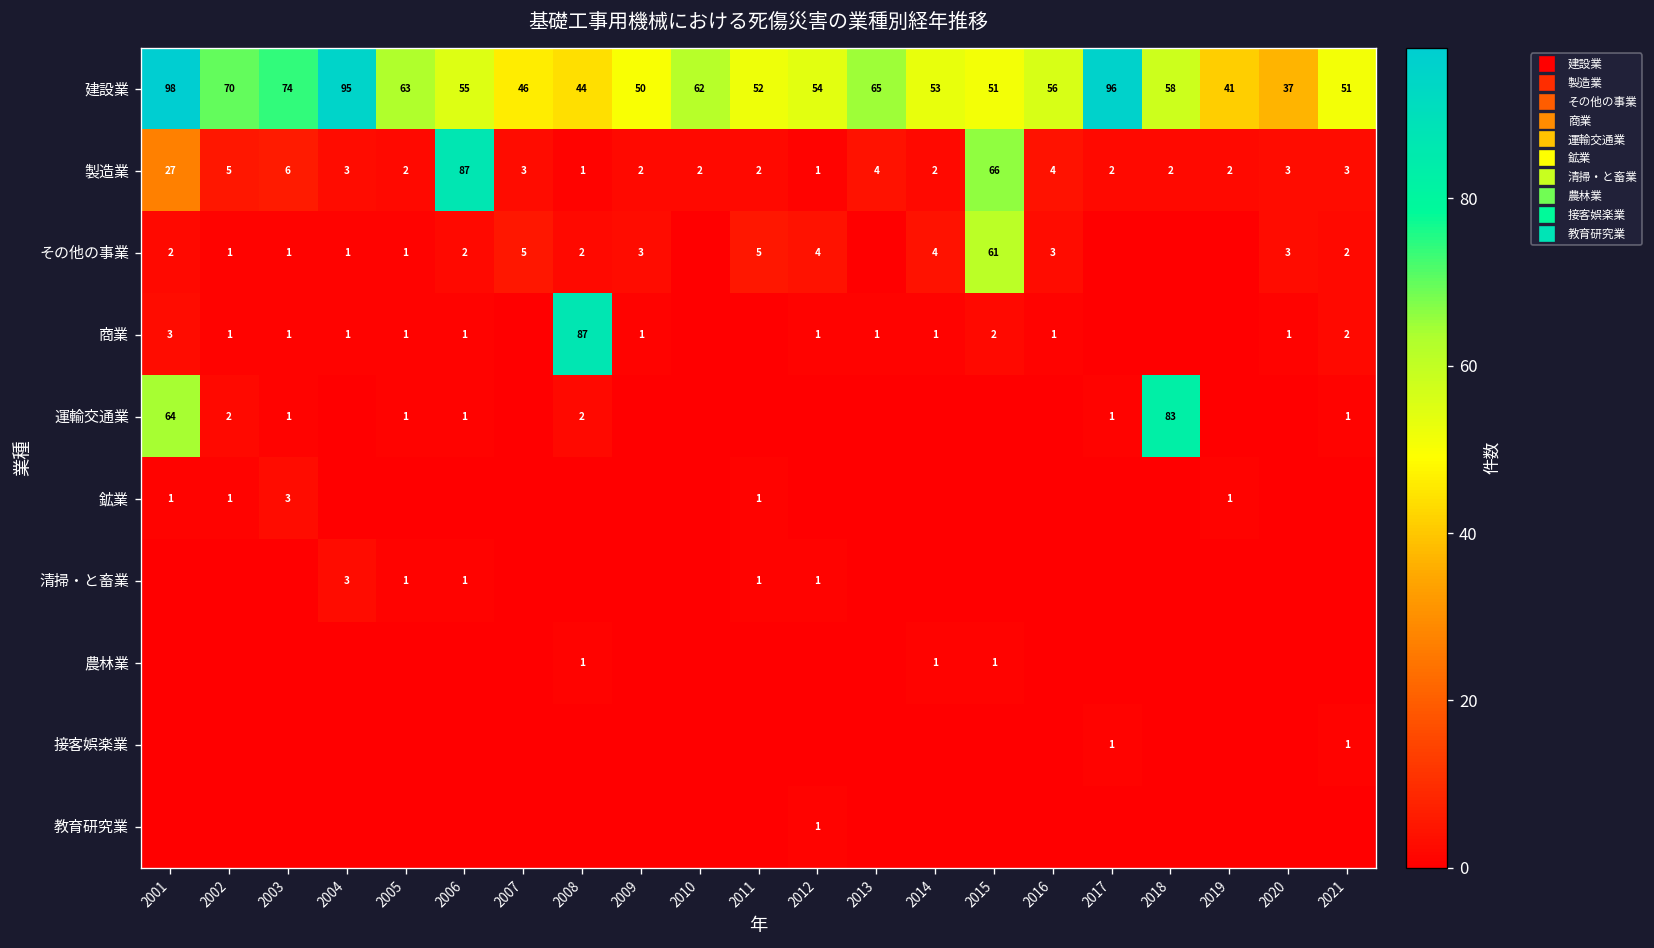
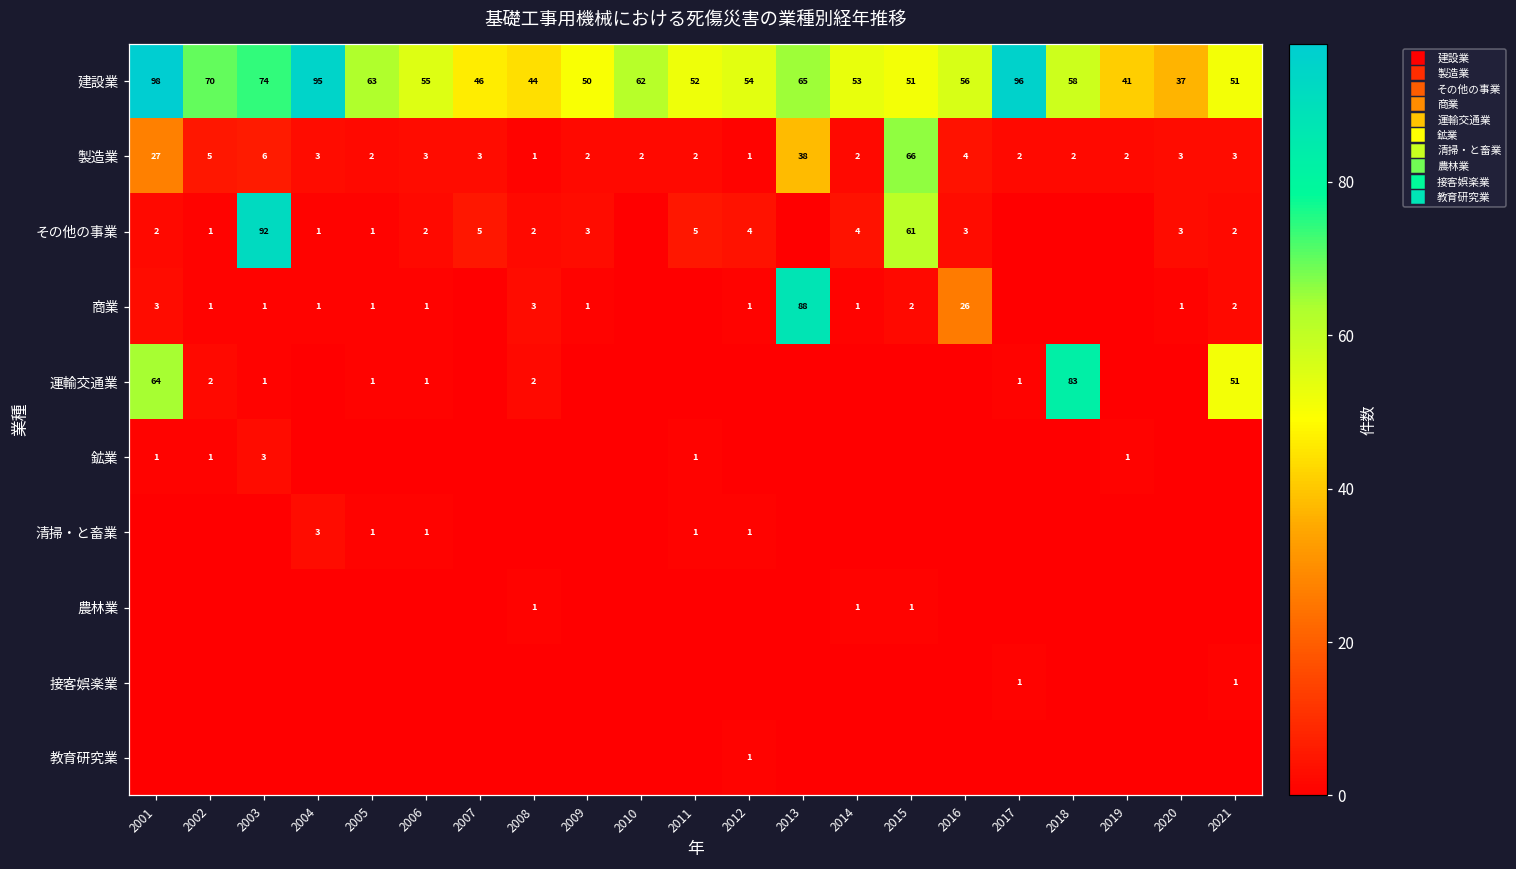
製造業, 2006: 87 -> 3
製造業, 2013: 4 -> 38
その他の事業, 2003: 1 -> 92
商業, 2008: 87 -> 3
商業, 2013: 1 -> 88
商業, 2016: 1 -> 26
運輸交通業, 2021: 1 -> 51
